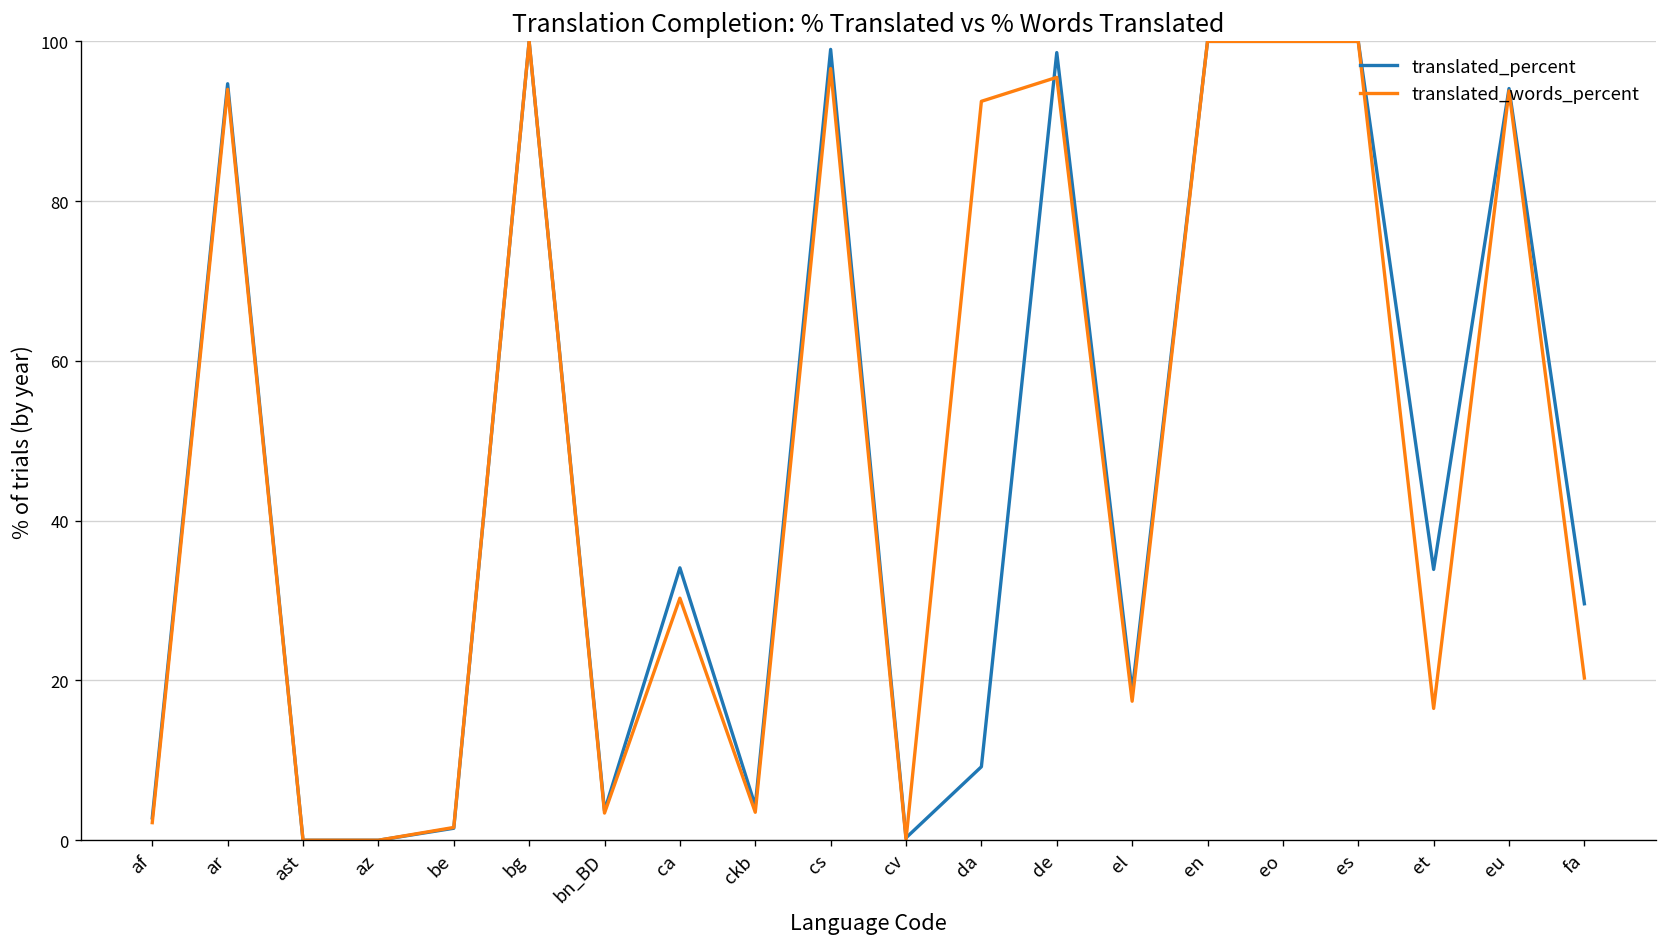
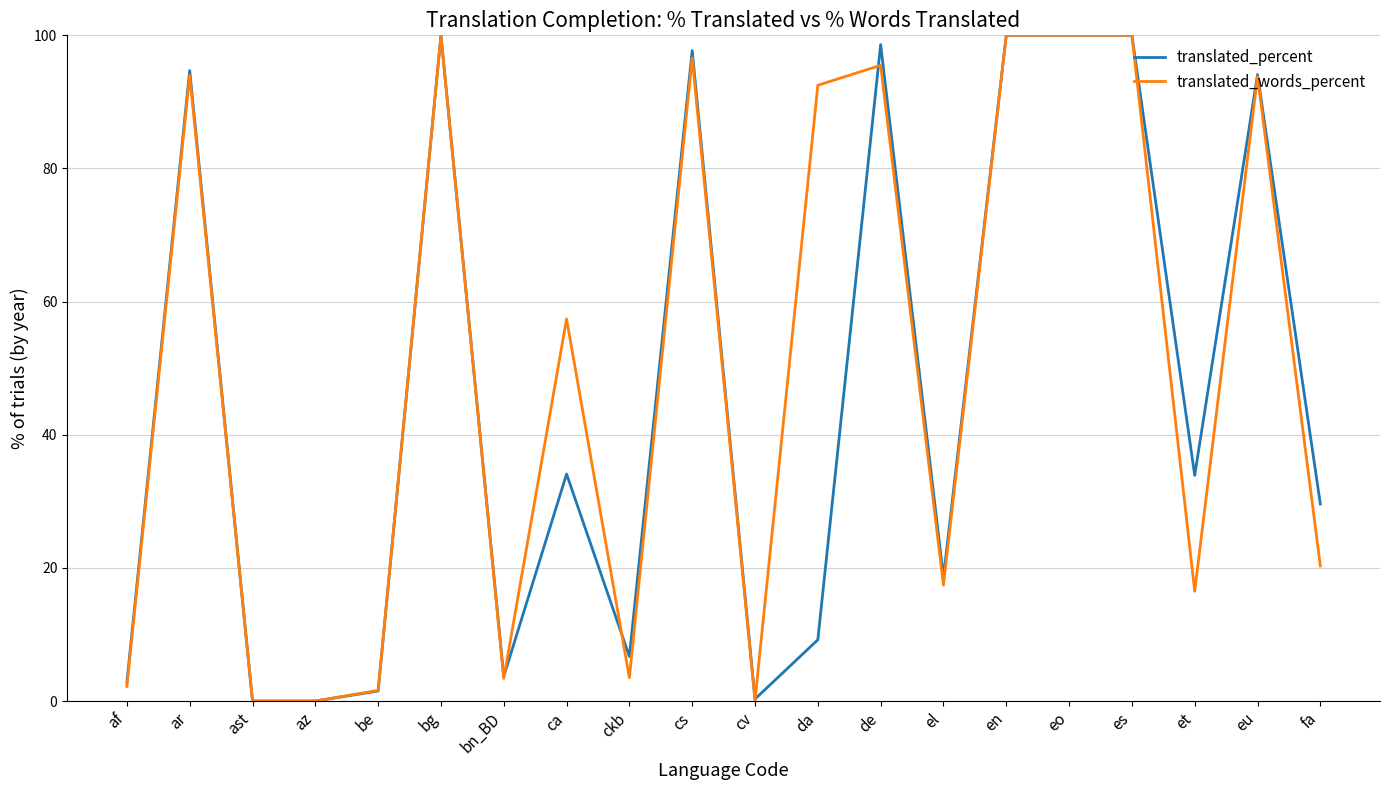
translated_words_percent, ca: 30 -> 57
translated_percent, ckb: 4 -> 7
translated_percent, cs: 99 -> 98
